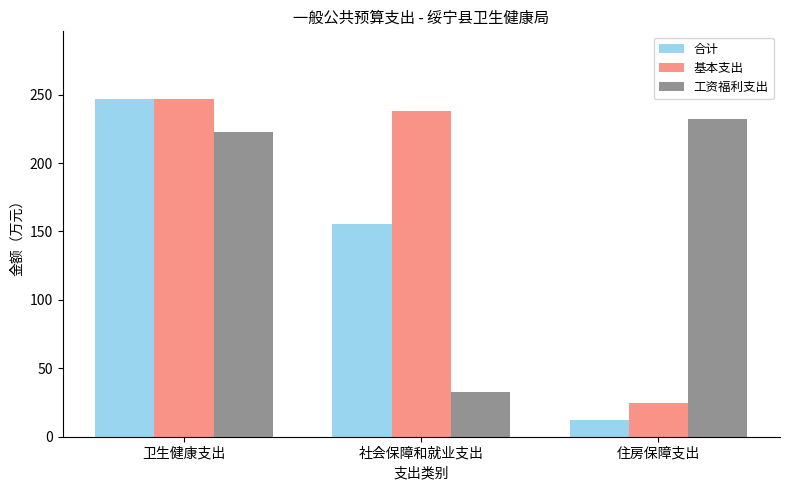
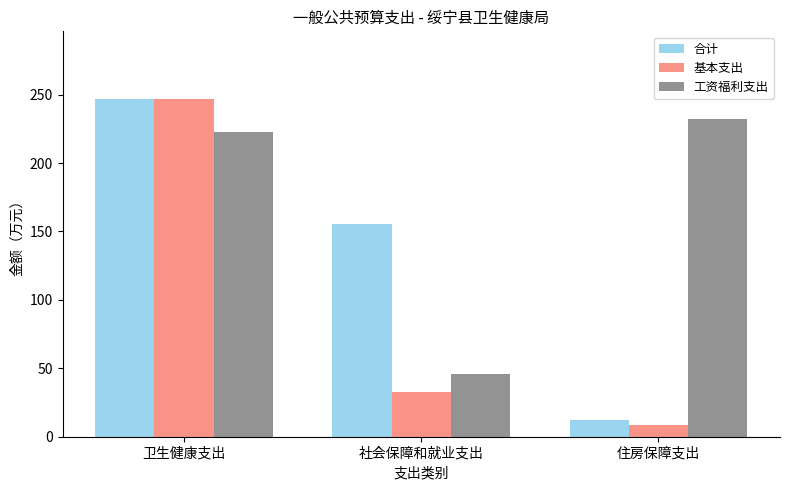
基本支出, 社会保障和就业支出: 238 -> 33
工资福利支出, 社会保障和就业支出: 33 -> 46
基本支出, 住房保障支出: 25 -> 8
